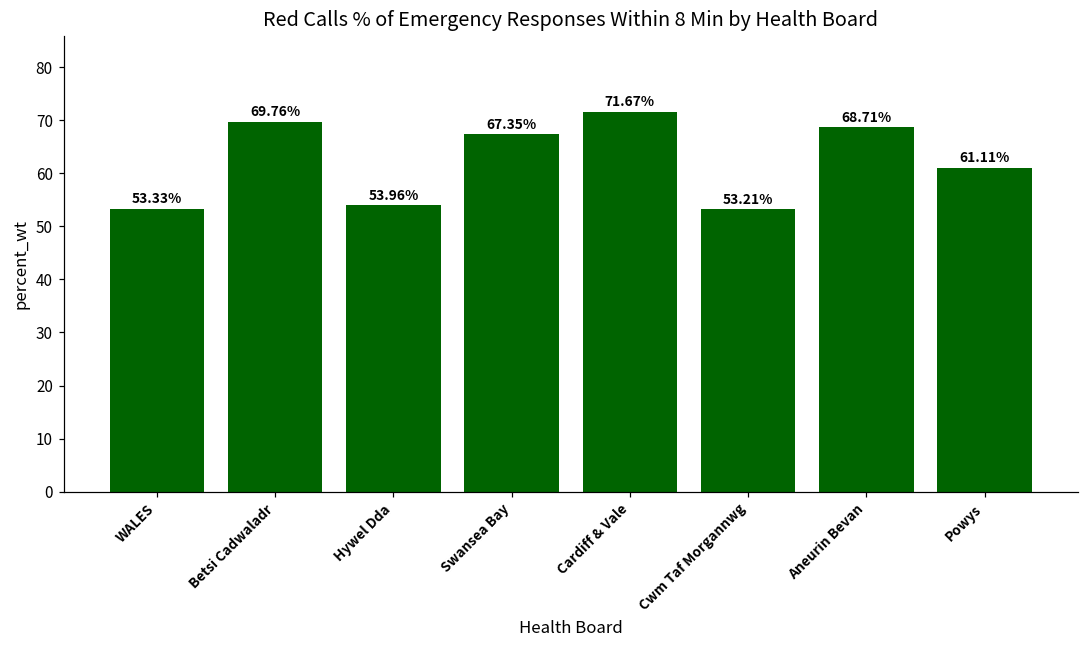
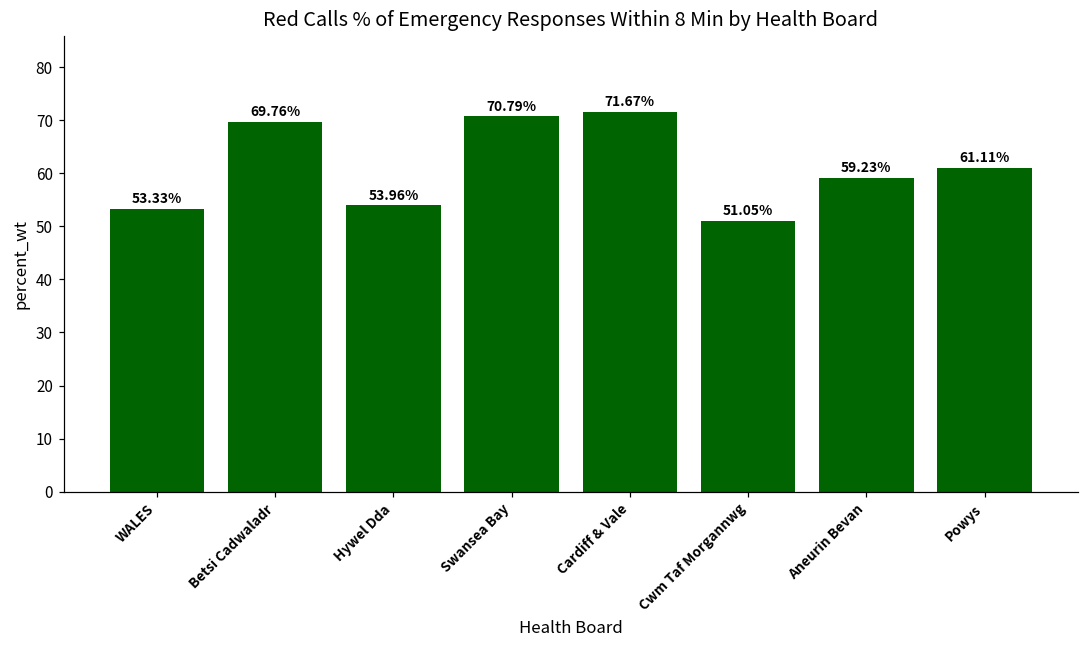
Swansea Bay: 67.35% -> 70.79%
Cwm Taf Morgannwg: 53.21% -> 51.05%
Aneurin Bevan: 68.71% -> 59.23%
